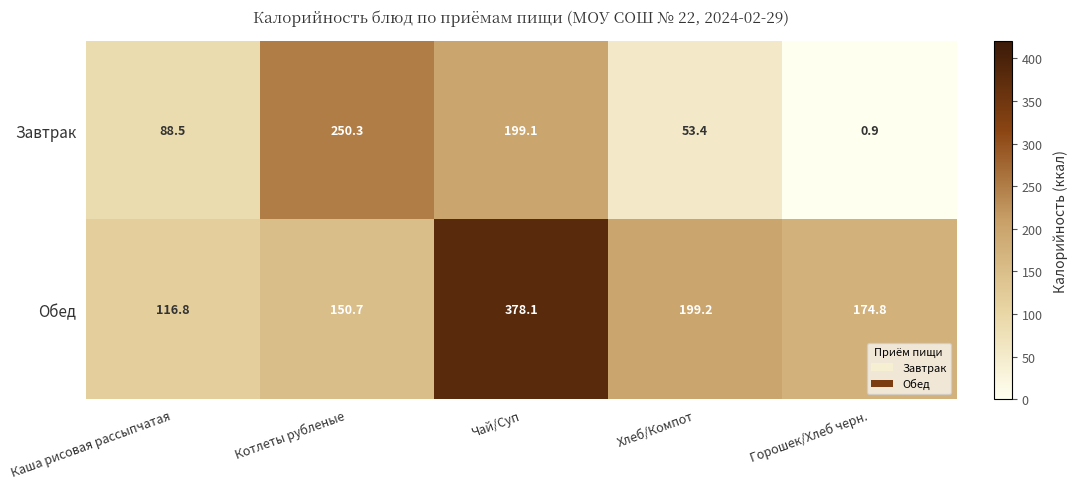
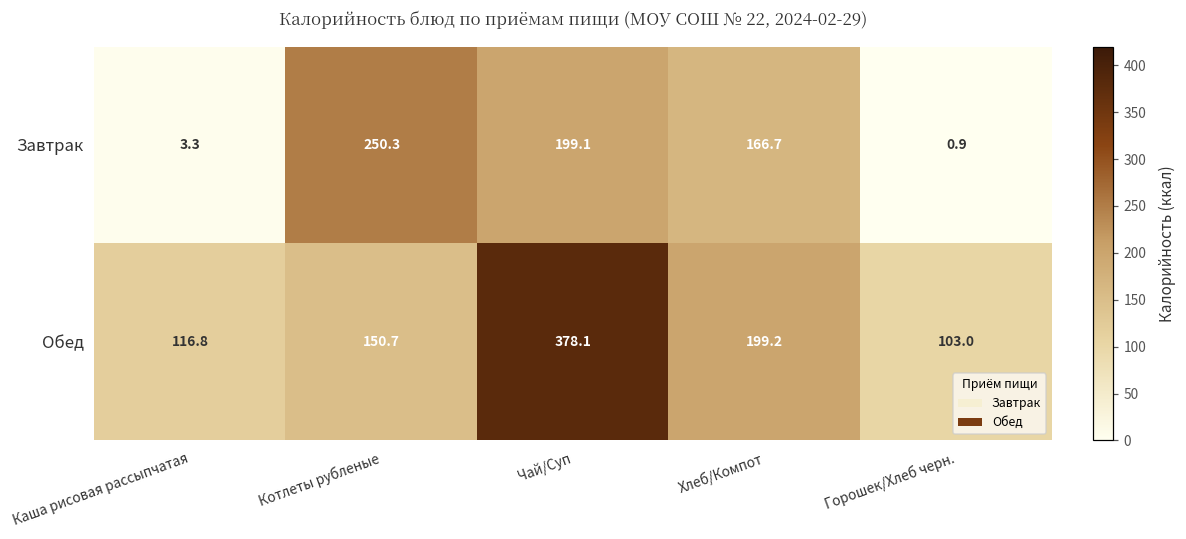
Завтрак, Каша рисовая рассыпчатая: 88.5 -> 3.3
Завтрак, Хлеб/Компот: 53.4 -> 166.7
Обед, Горошек/Хлеб черн.: 174.8 -> 103.0
